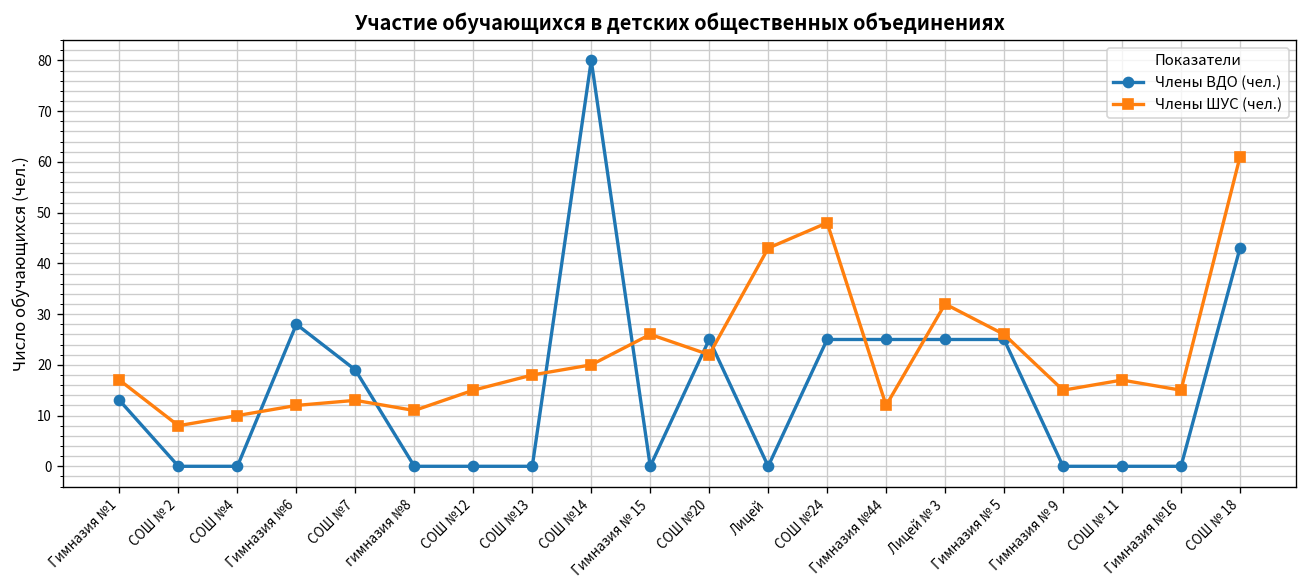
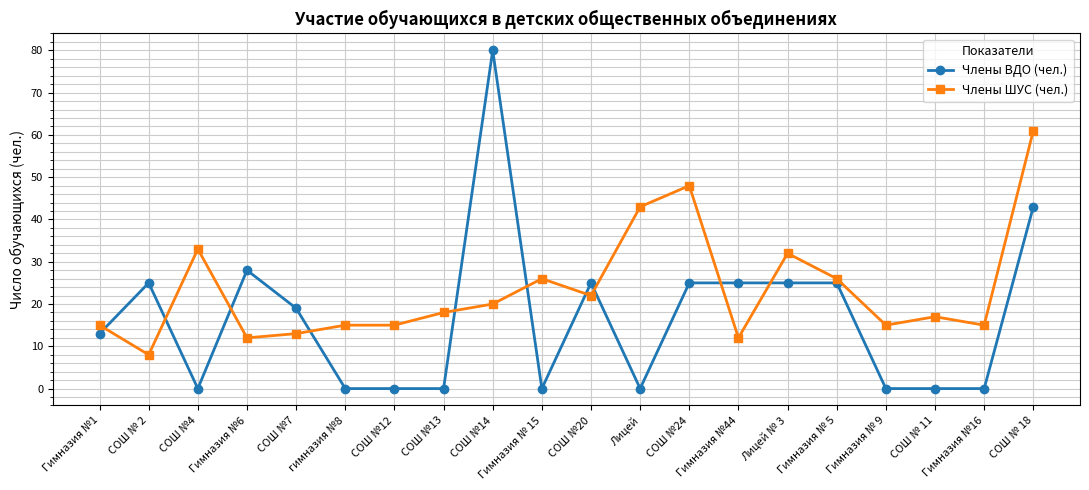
Члены ШУС (чел.), Гимназия №1: 17 -> 15
Члены ВДО (чел.), СОШ № 2: 0 -> 25
Члены ШУС (чел.), СОШ №4: 10 -> 33
Члены ШУС (чел.), гимназия №8: 11 -> 15
